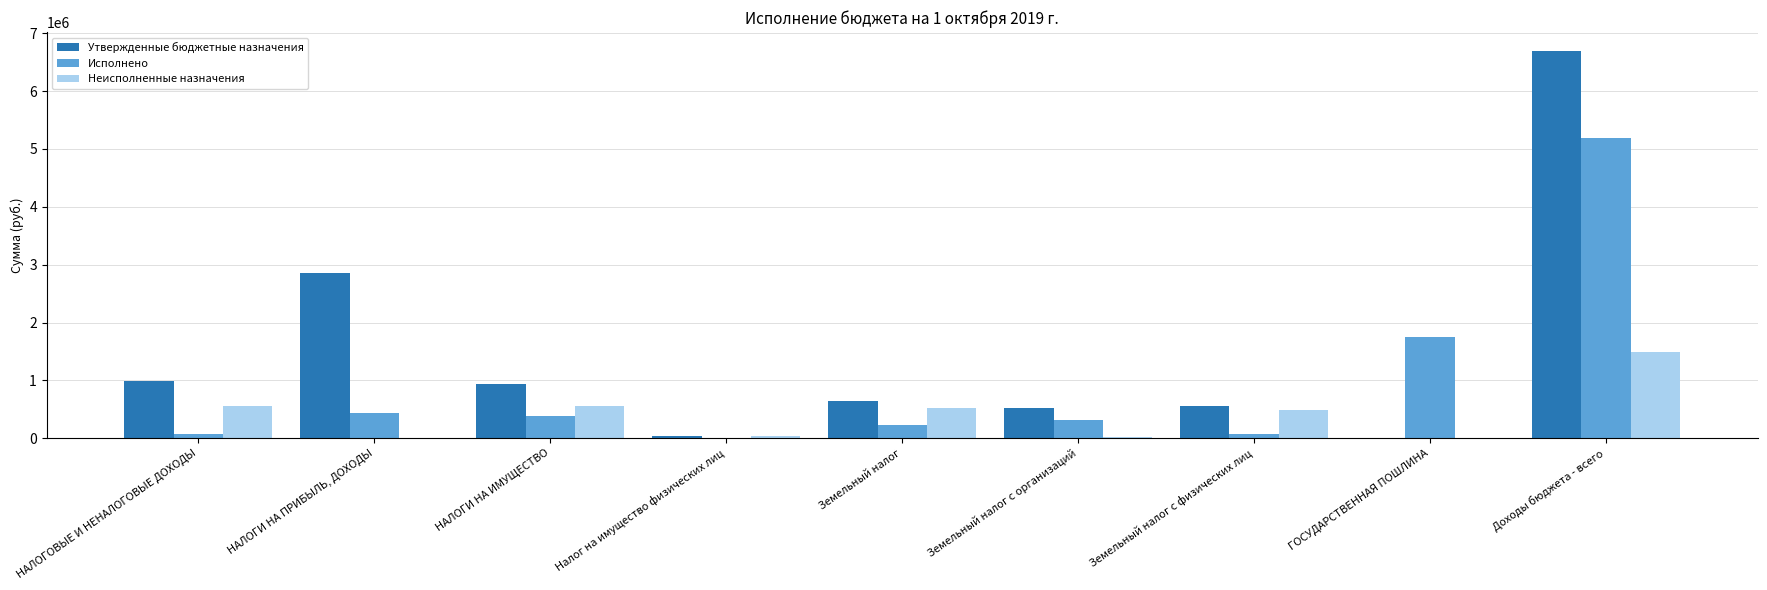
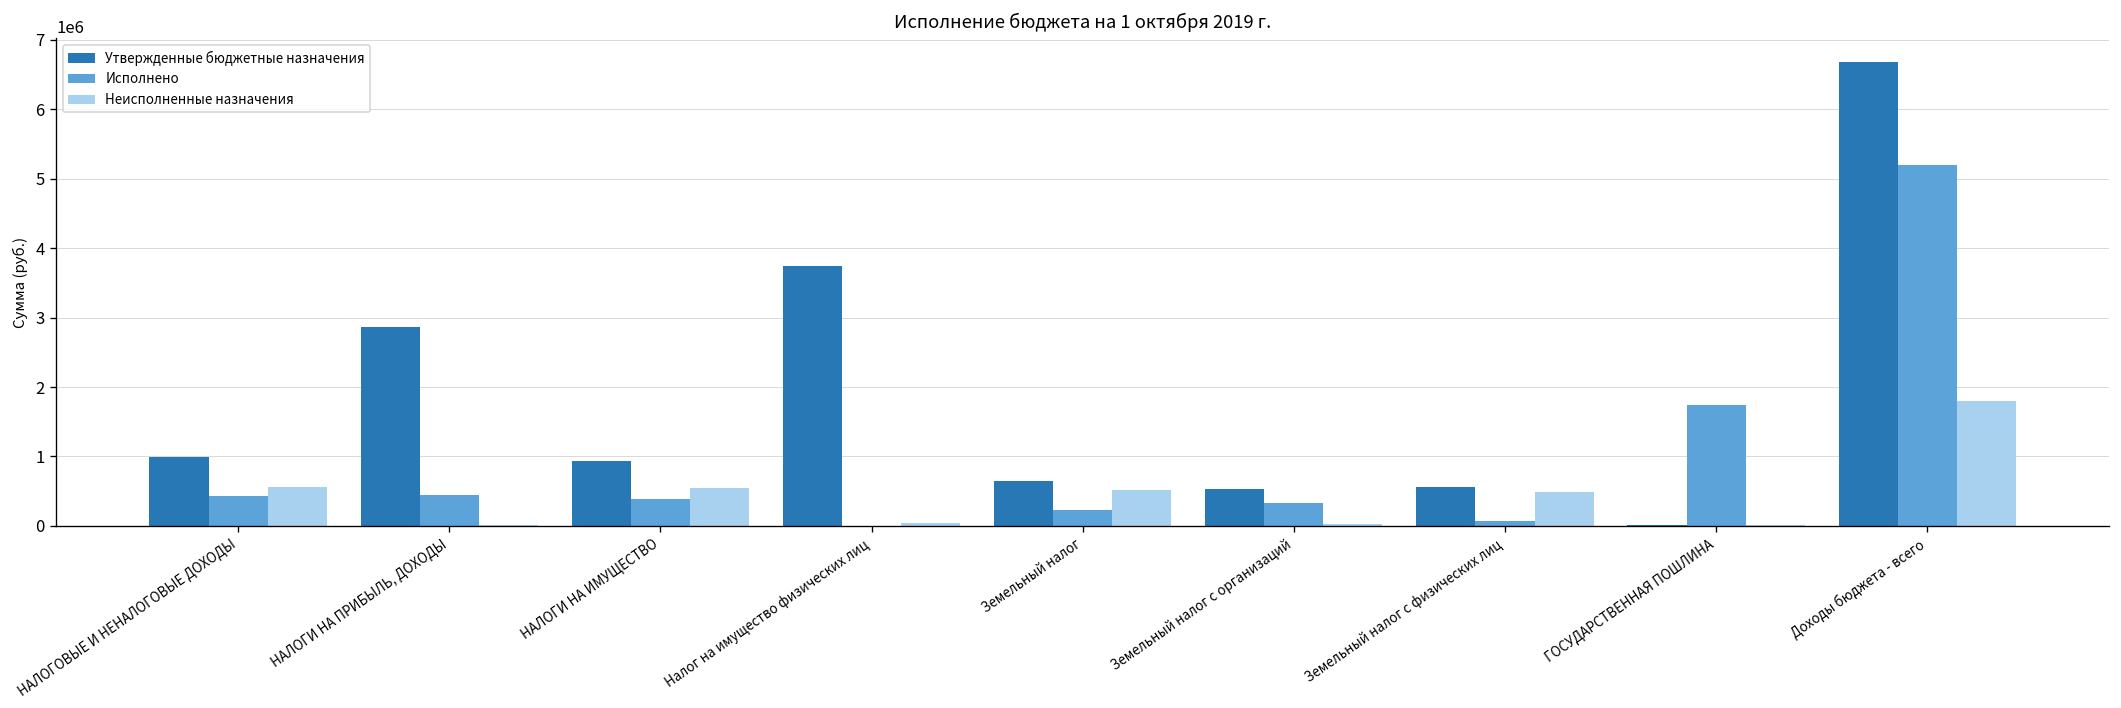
Исполнено, НАЛОГОВЫЕ И НЕНАЛОГОВЫЕ ДОХОДЫ: 100000 -> 400000
Утвержденные бюджетные назначения, Налог на имущество физических лиц: 0 -> 3700000
Неисполненные назначения, Доходы бюджета - всего: 1500000 -> 1800000
